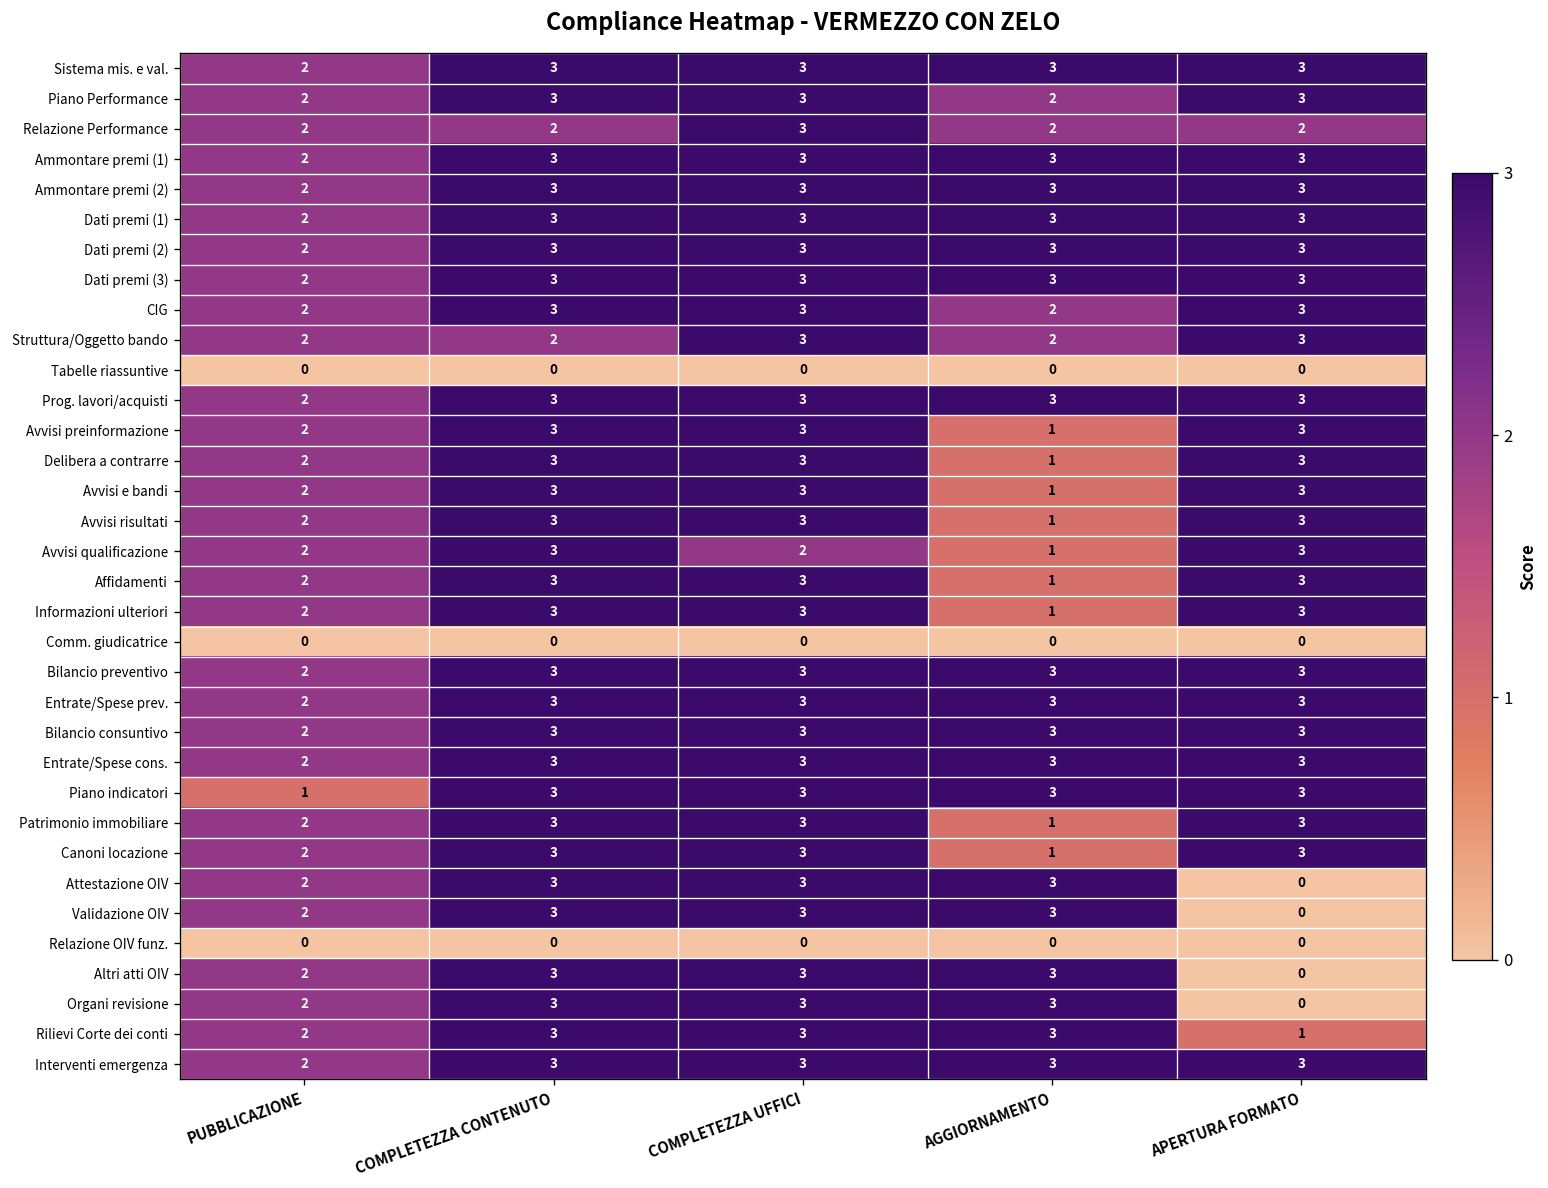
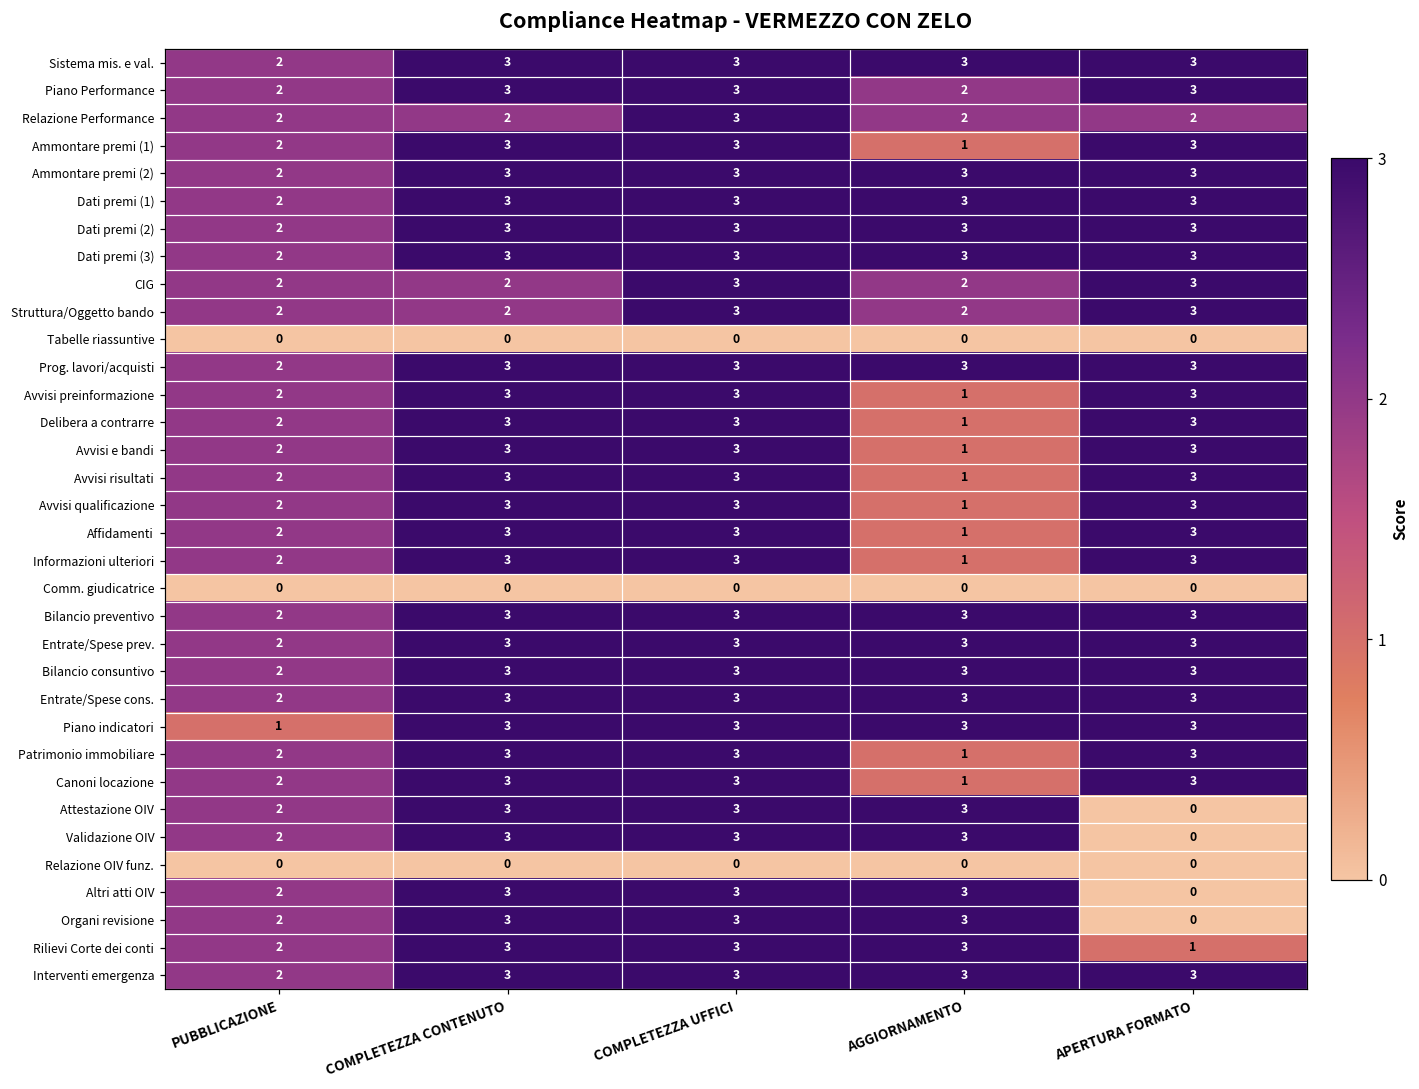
Ammontare premi (1), AGGIORNAMENTO: 3 -> 1
CIG, COMPLETEZZA CONTENUTO: 3 -> 2
Avvisi qualificazione, COMPLETEZZA UFFICI: 2 -> 3
